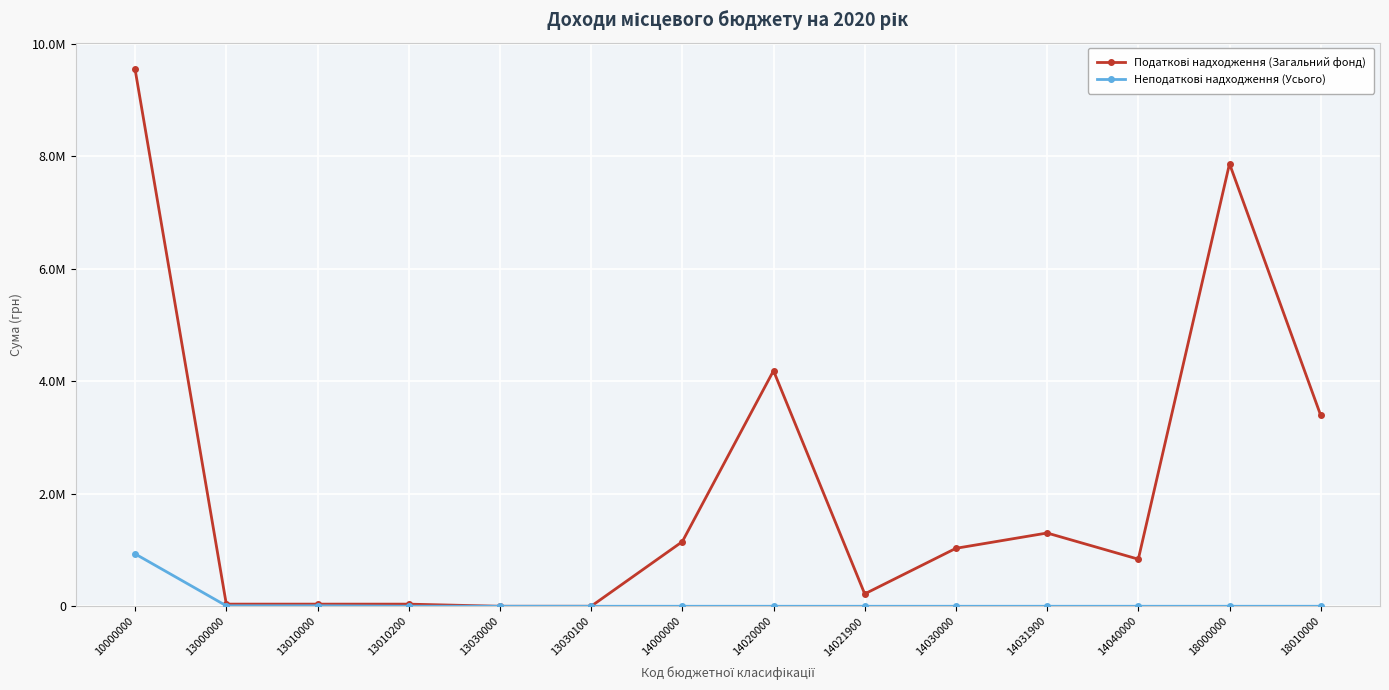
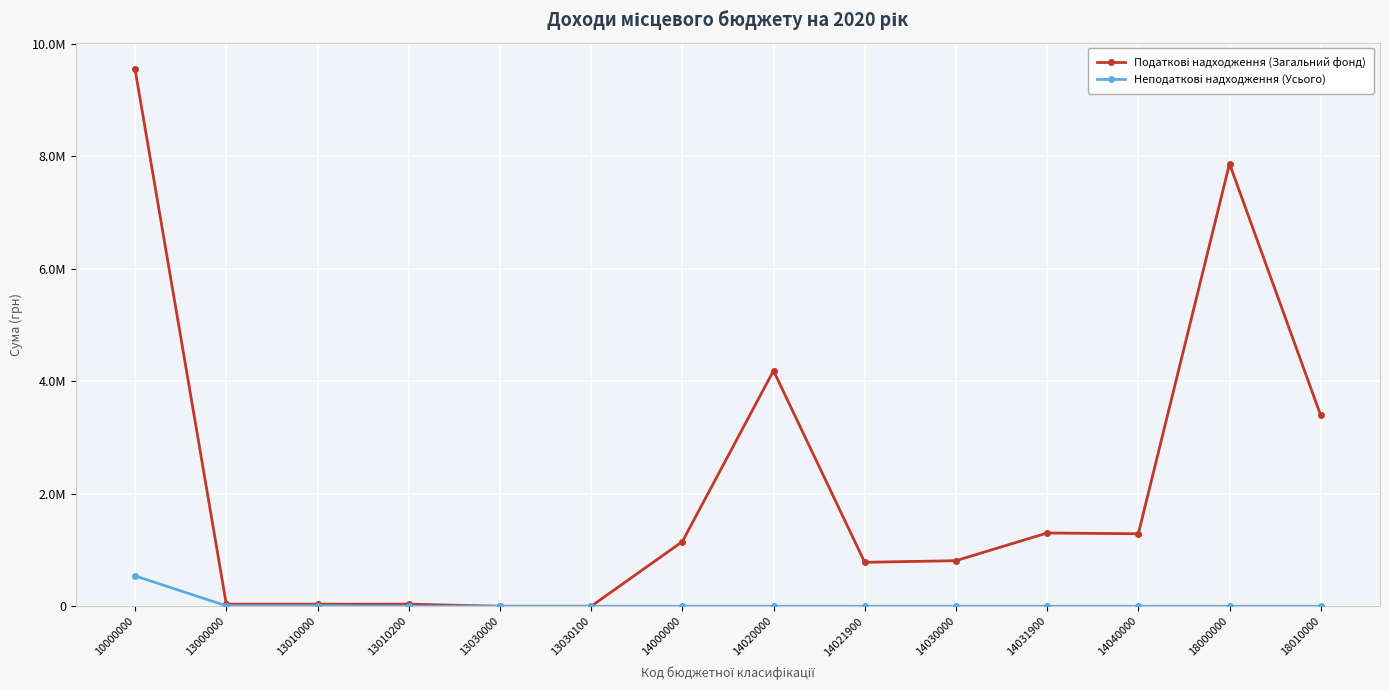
Неподаткові надходження (Усього), 10000000: 900000 -> 500000
Податкові надходження (Загальний фонд), 14021900: 200000 -> 800000
Податкові надходження (Загальний фонд), 14030000: 1000000 -> 800000
Податкові надходження (Загальний фонд), 14040000: 800000 -> 1300000
